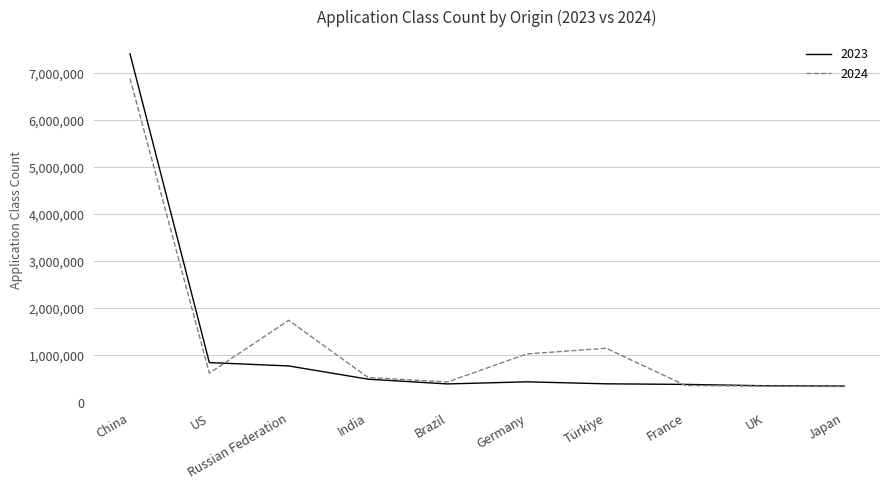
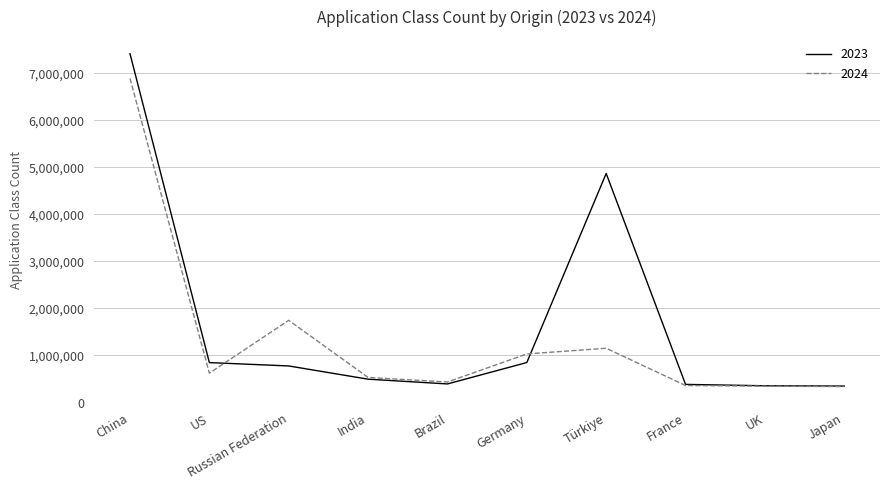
2023, Germany: 400,000 -> 900,000
2023, Türkiye: 400,000 -> 4,900,000
